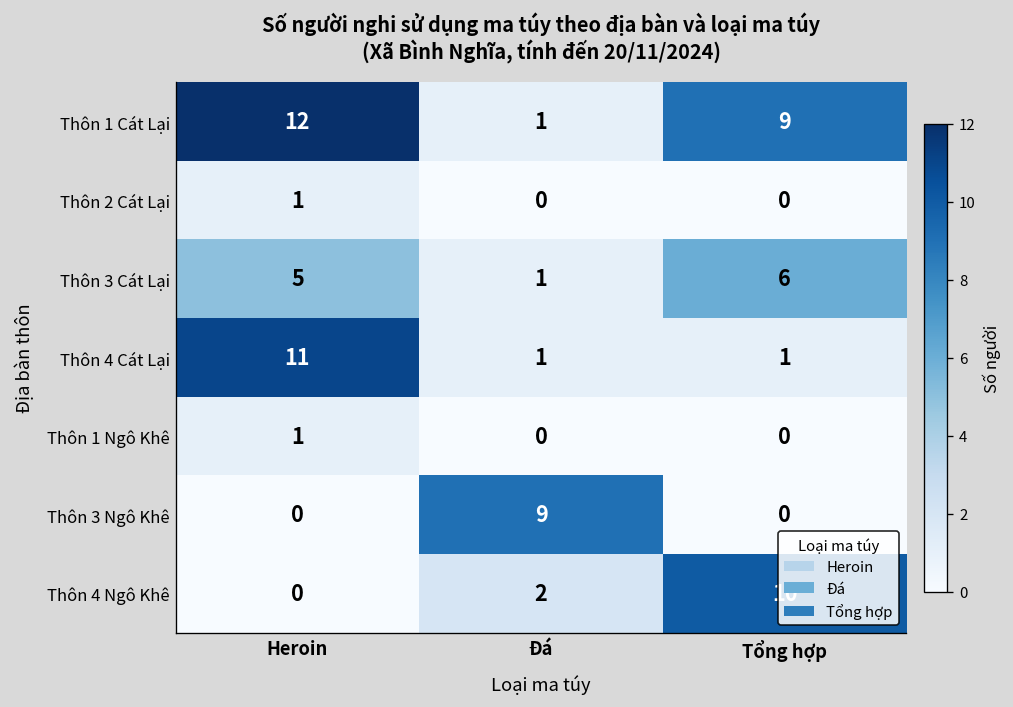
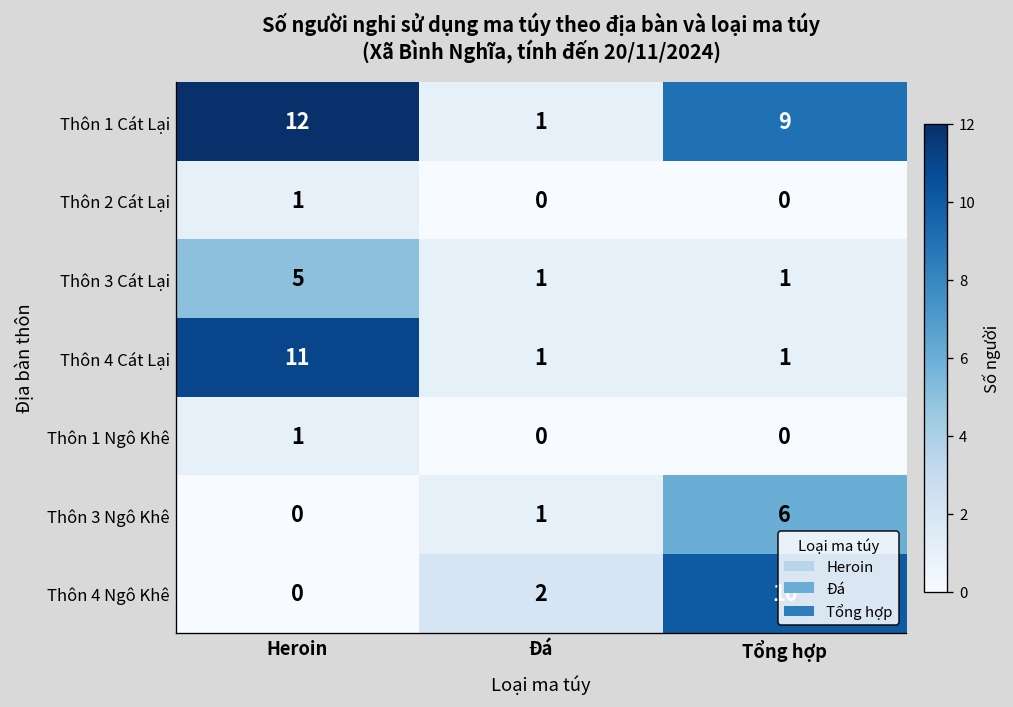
Thôn 3 Cát Lại, Tổng hợp: 6 -> 1
Thôn 3 Ngô Khê, Đá: 9 -> 1
Thôn 3 Ngô Khê, Tổng hợp: 0 -> 6
